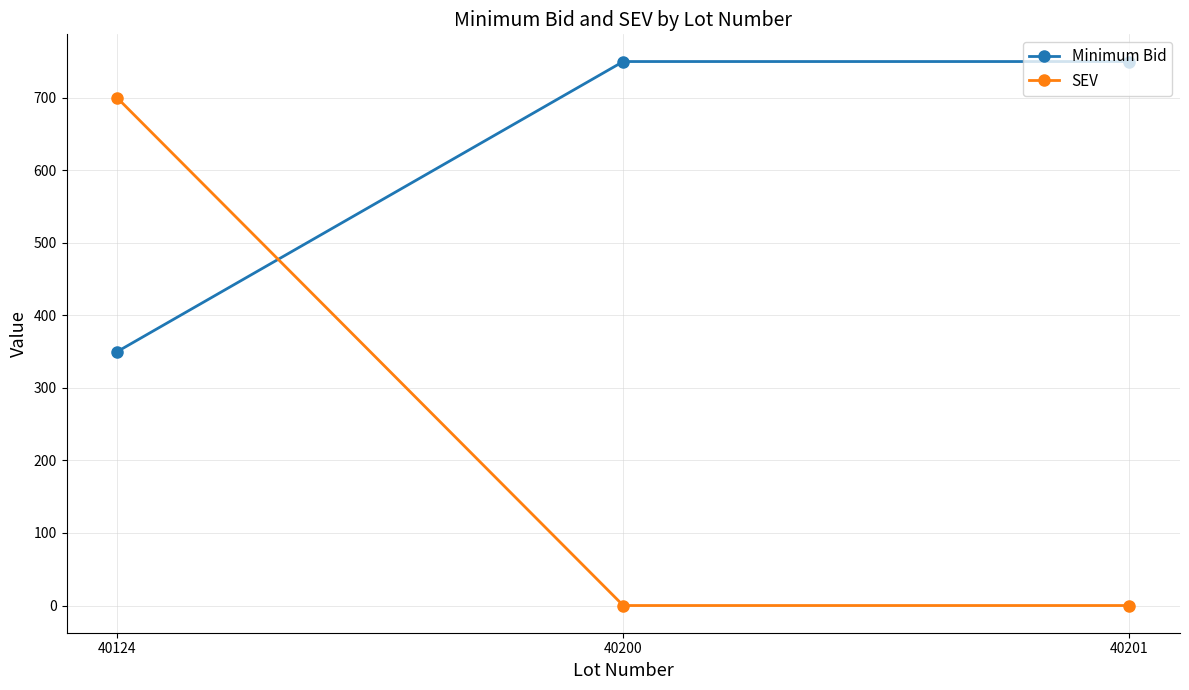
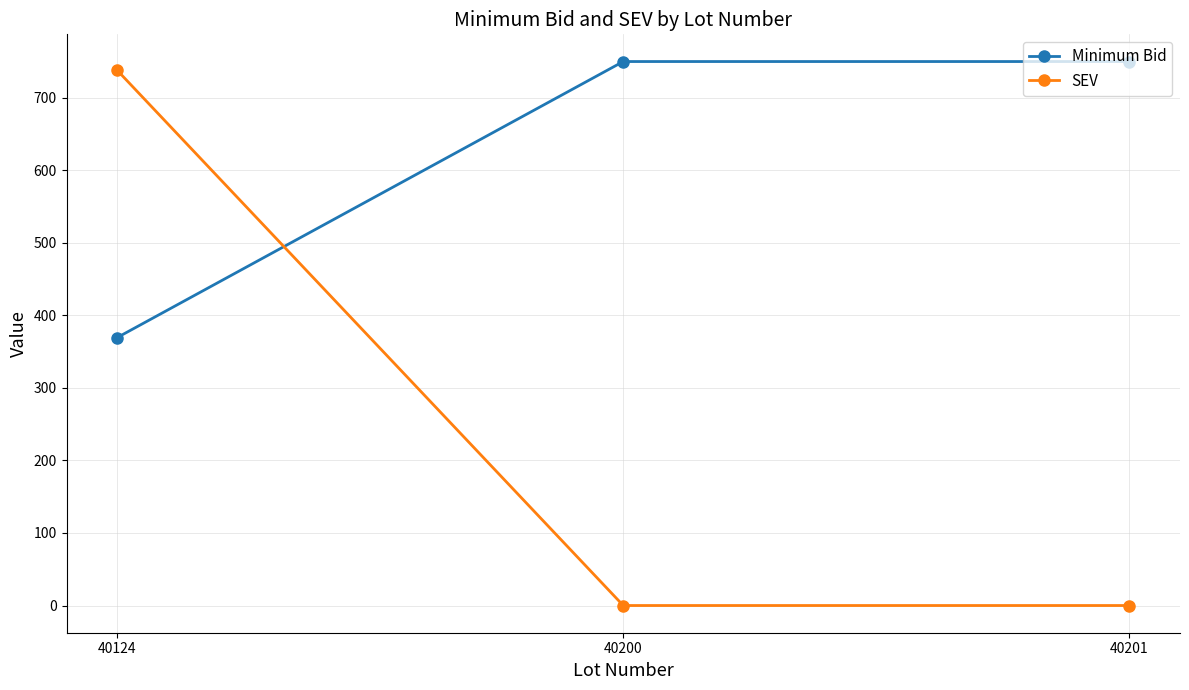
Minimum Bid, 40124: 350 -> 370
SEV, 40124: 700 -> 740
